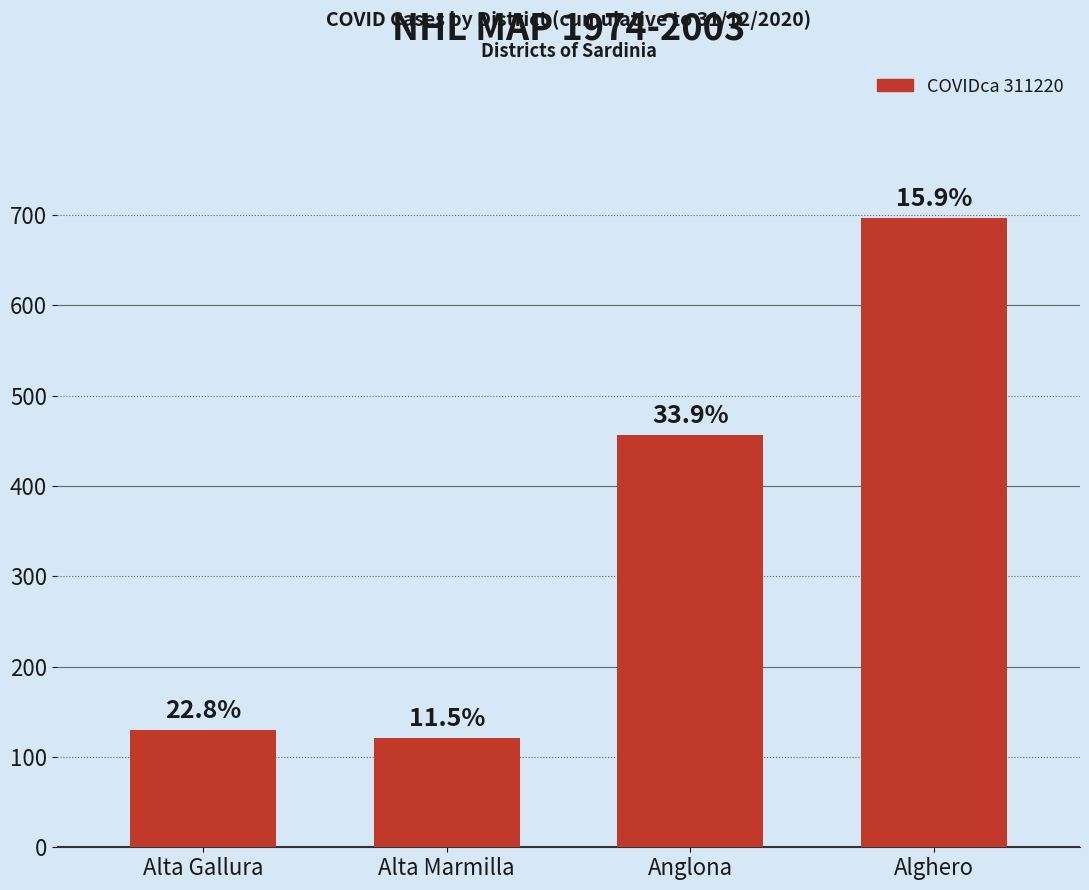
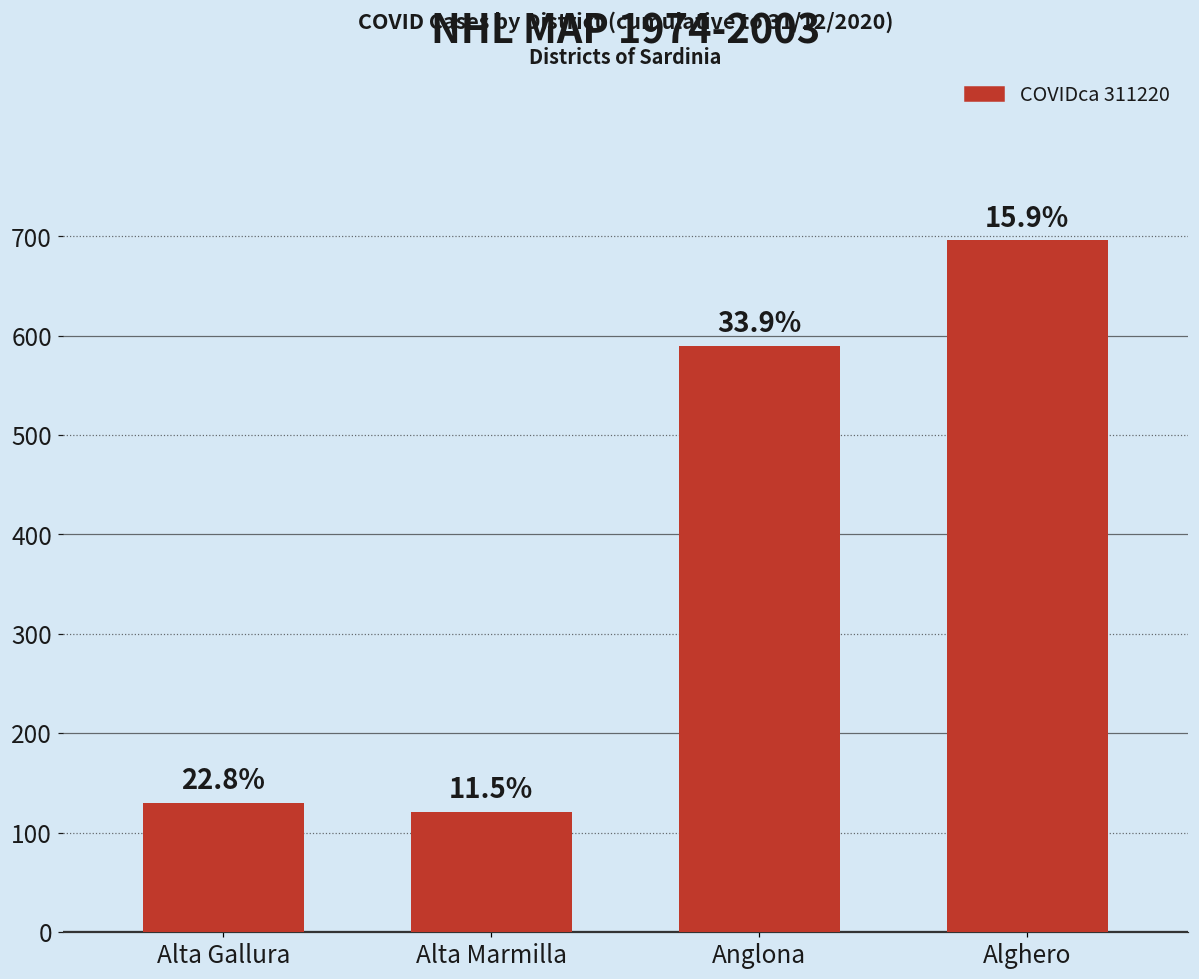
Anglona: 460 -> 590
